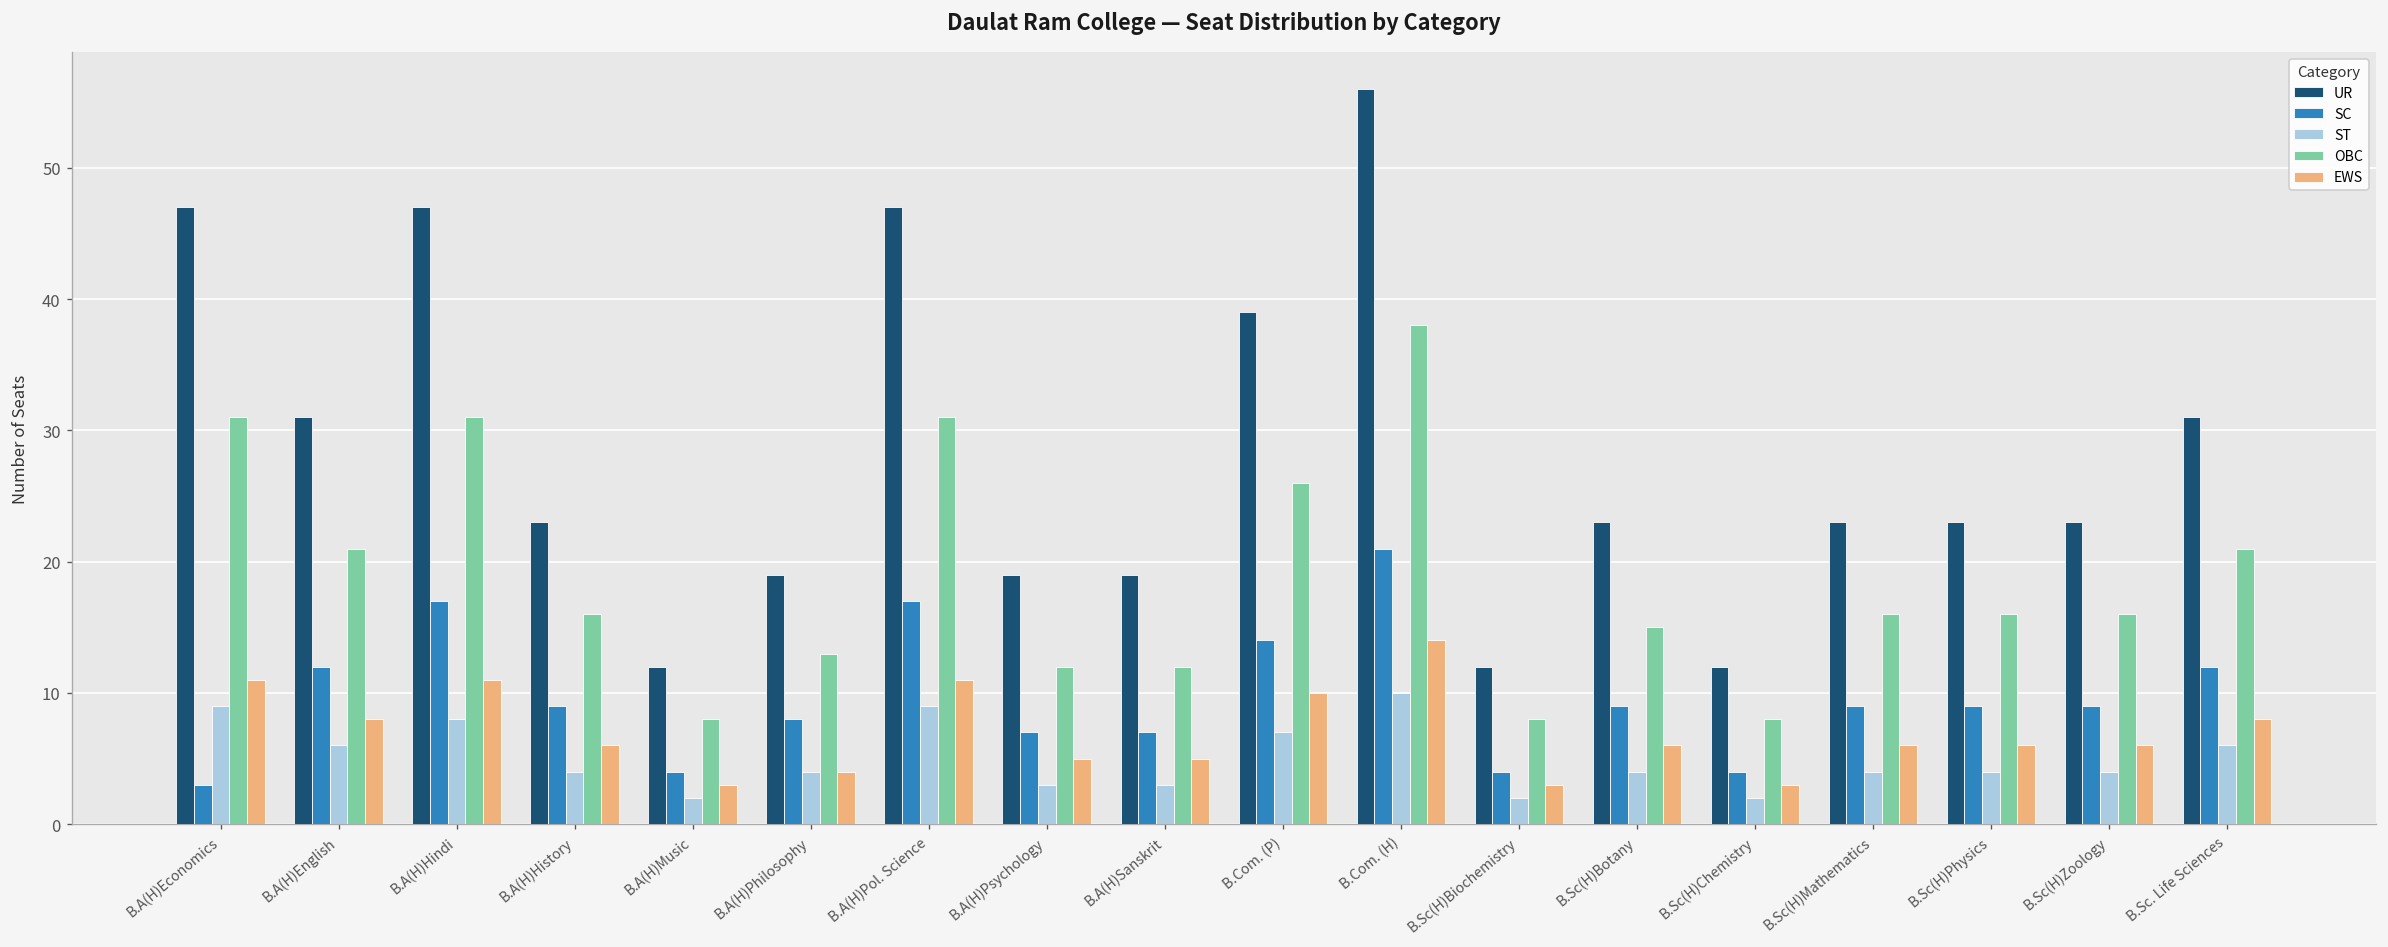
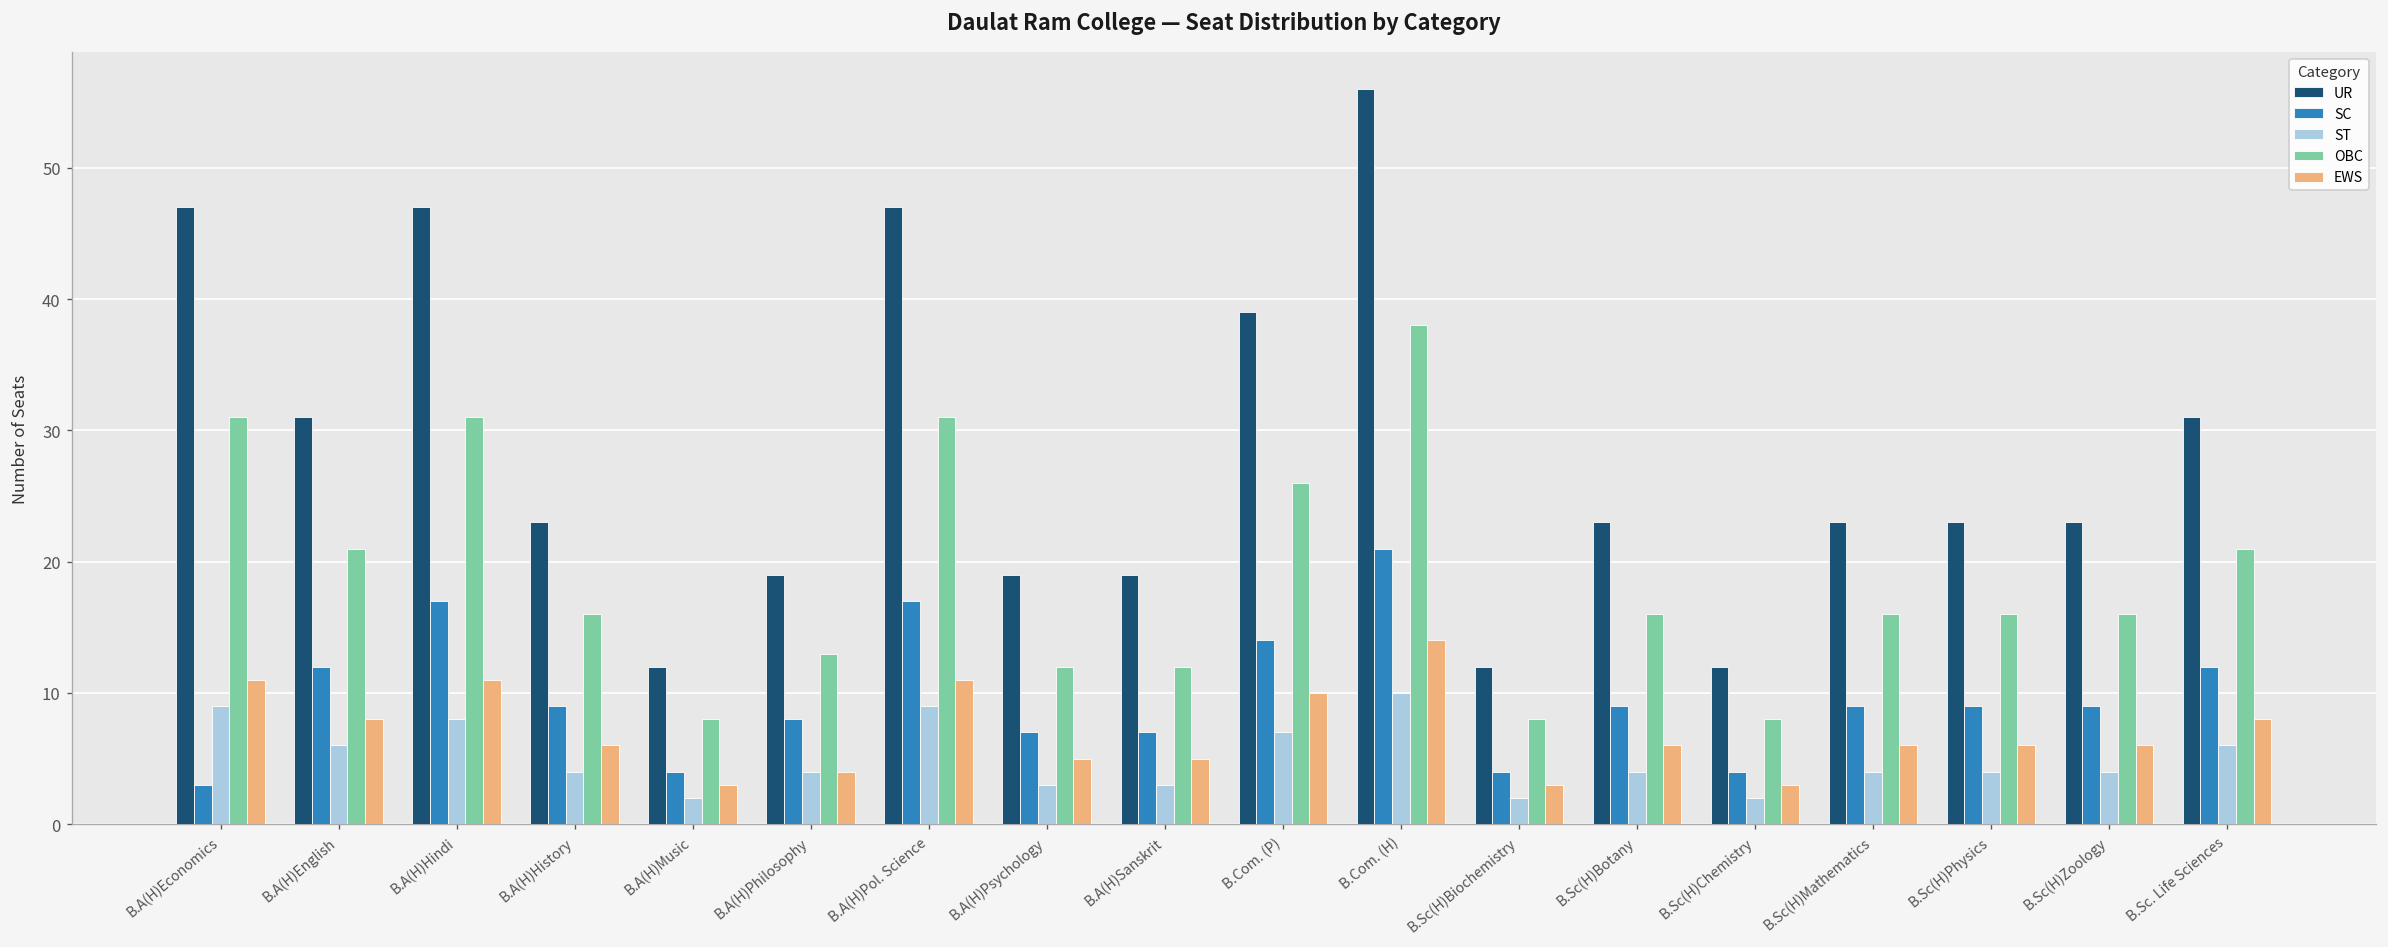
OBC, B.Sc(H)Botany: 15 -> 16
